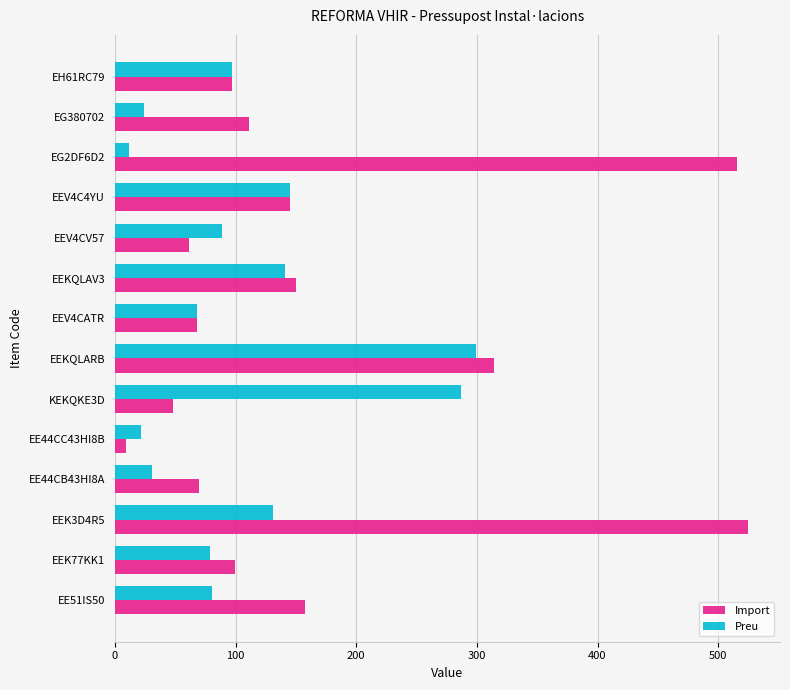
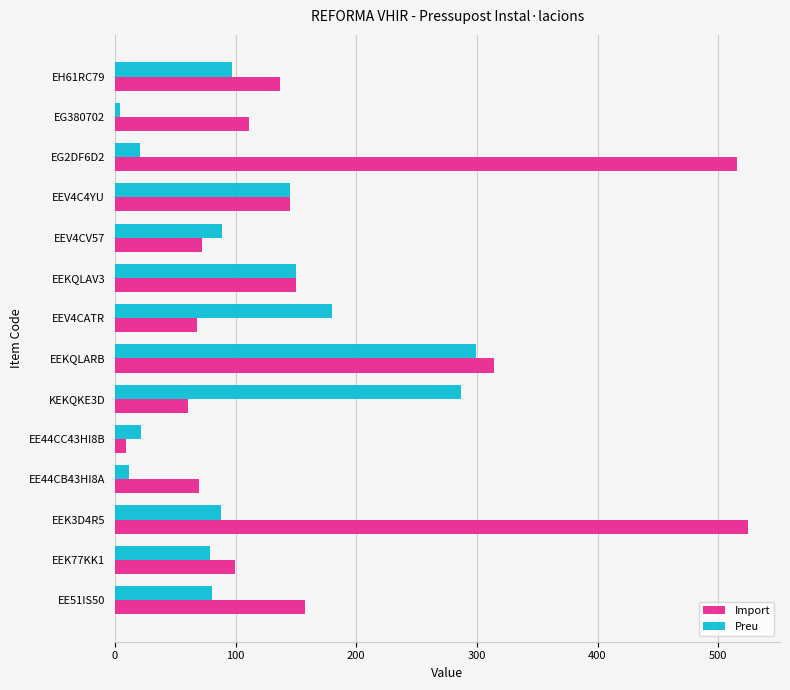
Import, EH61RC79: 97 -> 137
Preu, EG380702: 24 -> 4
Preu, EG2DF6D2: 12 -> 21
Import, EEV4CV57: 61 -> 73
Preu, EEKQLAV3: 141 -> 150
Preu, EEV4CATR: 68 -> 180
Import, KEKQKE3D: 48 -> 61
Preu, EE44CB43HI8A: 31 -> 12
Preu, EEK3D4R5: 131 -> 88
